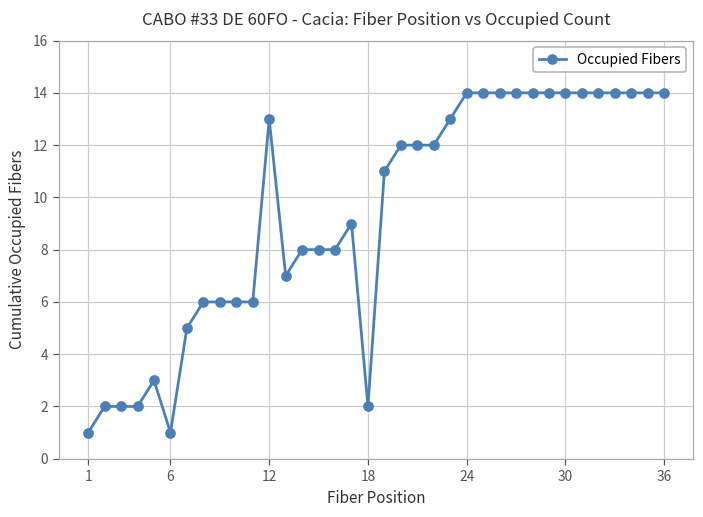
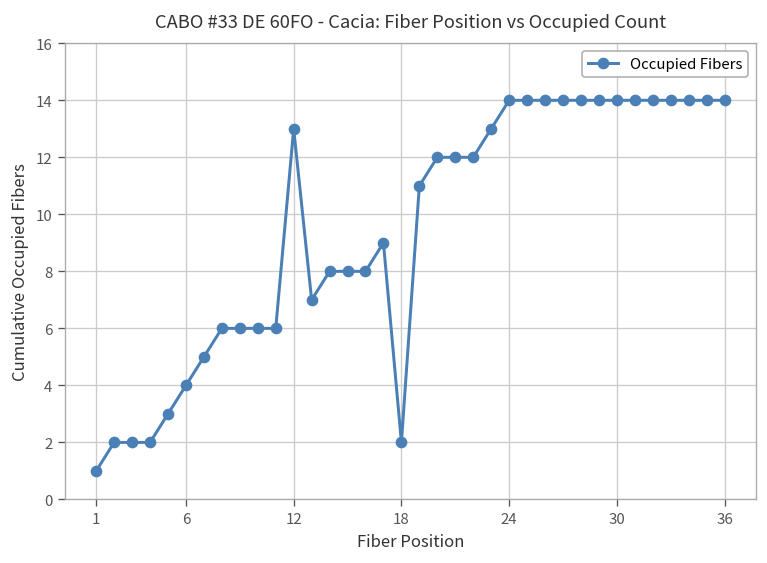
6: 1 -> 4
